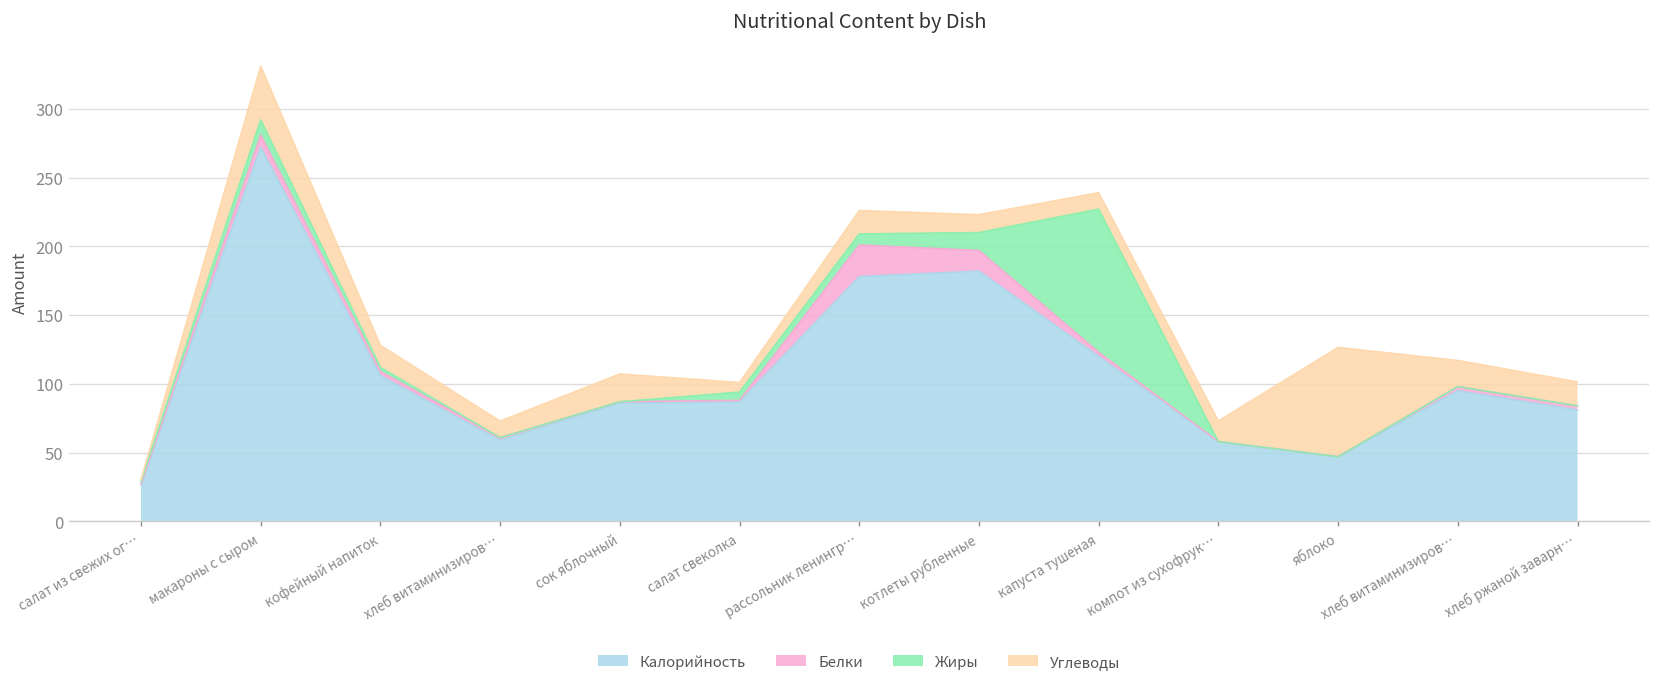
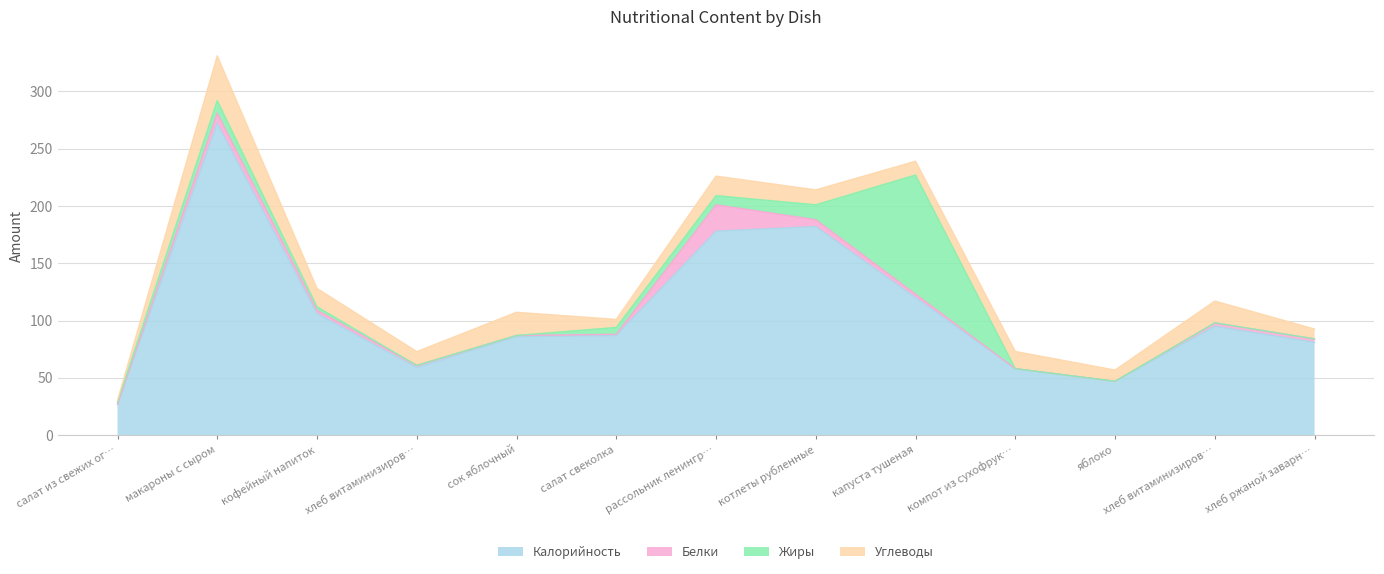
Белки, котлеты рубленные: 15 -> 6
Углеводы, яблоко: 80 -> 10
Углеводы, хлеб ржаной заварн…: 17 -> 9
